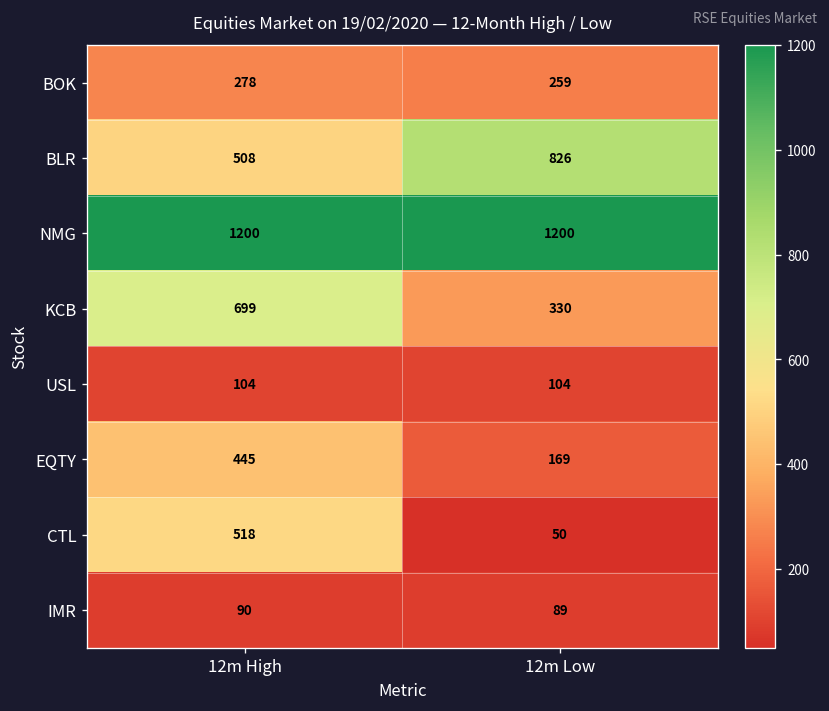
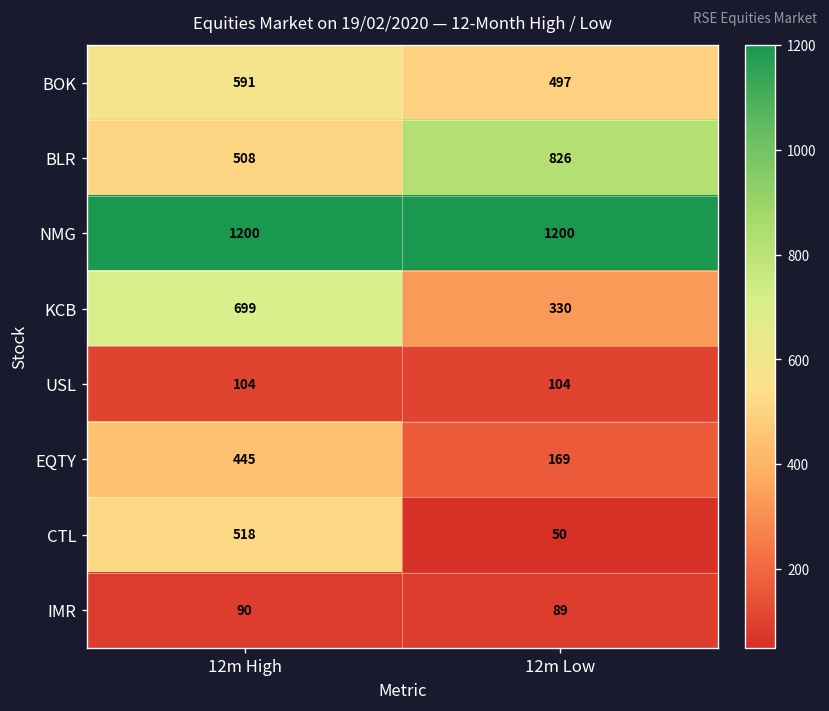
BOK, 12m High: 278 -> 591
BOK, 12m Low: 259 -> 497
